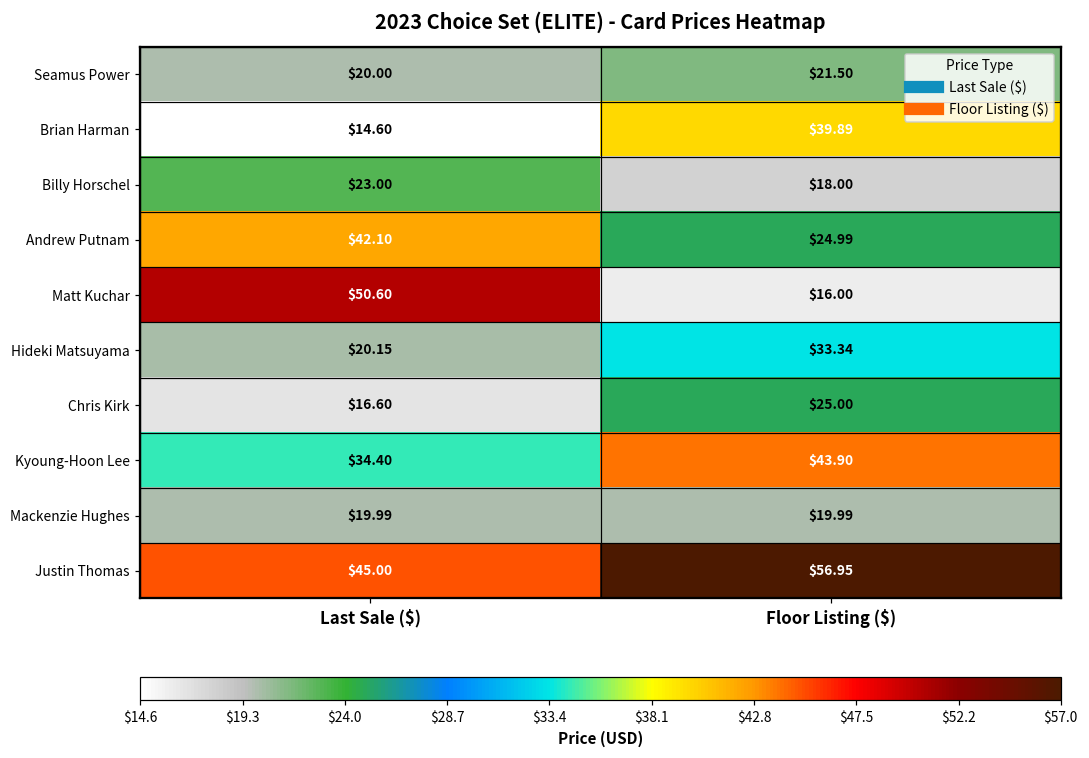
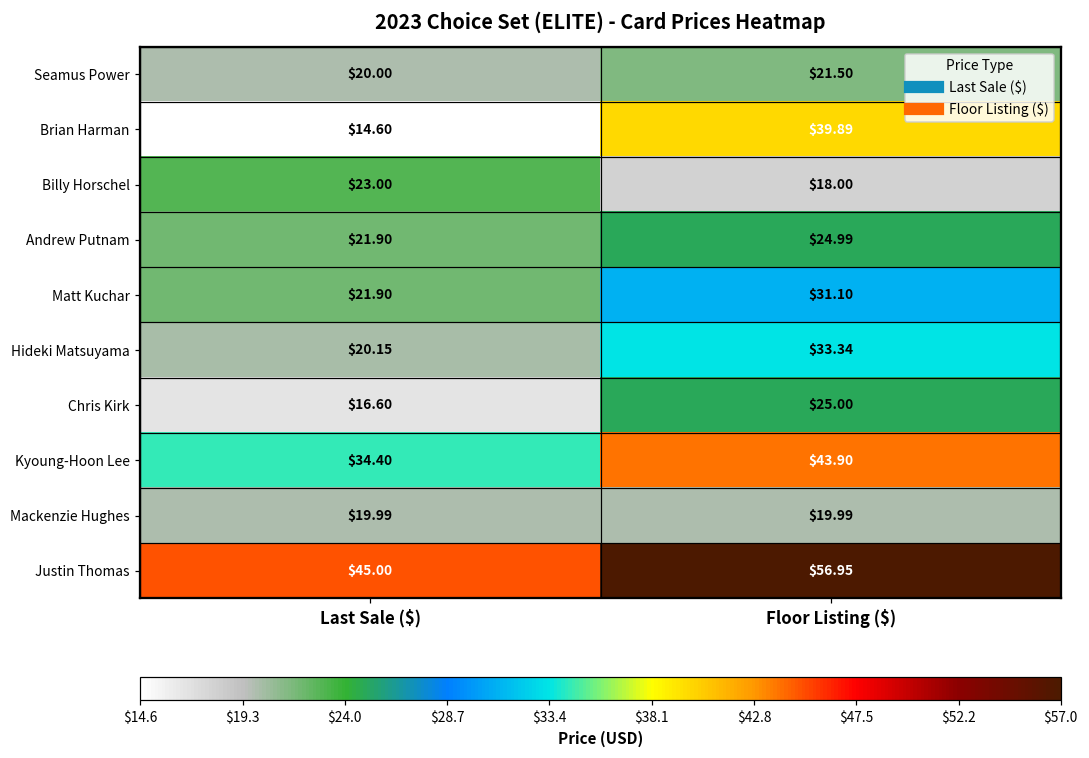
Andrew Putnam, Last Sale ($): $42.10 -> $21.90
Matt Kuchar, Last Sale ($): $50.60 -> $21.90
Matt Kuchar, Floor Listing ($): $16.00 -> $31.10
